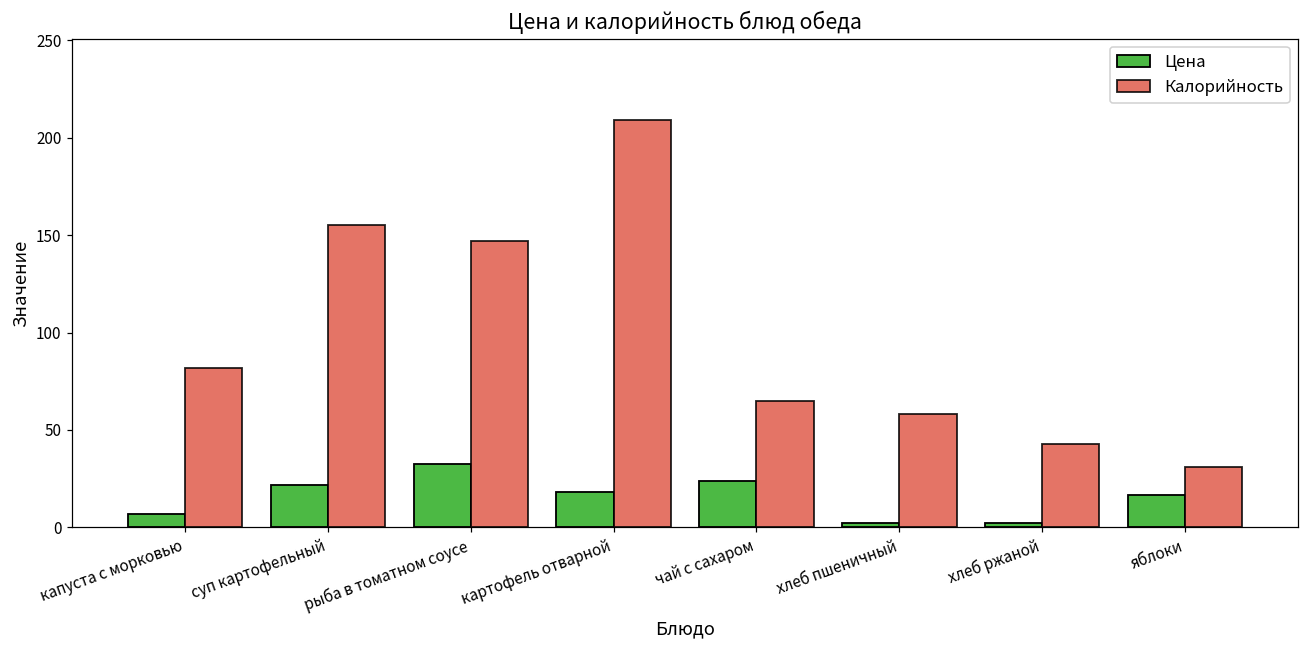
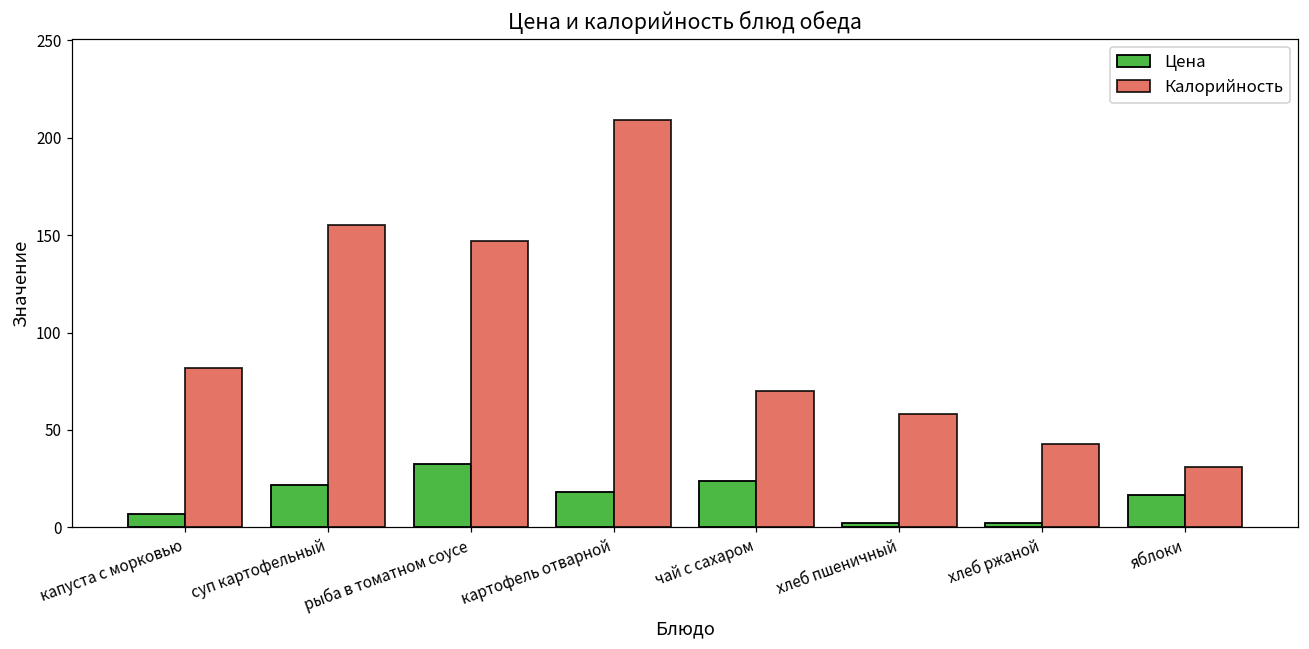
Калорийность, чай с сахаром: 65 -> 70
